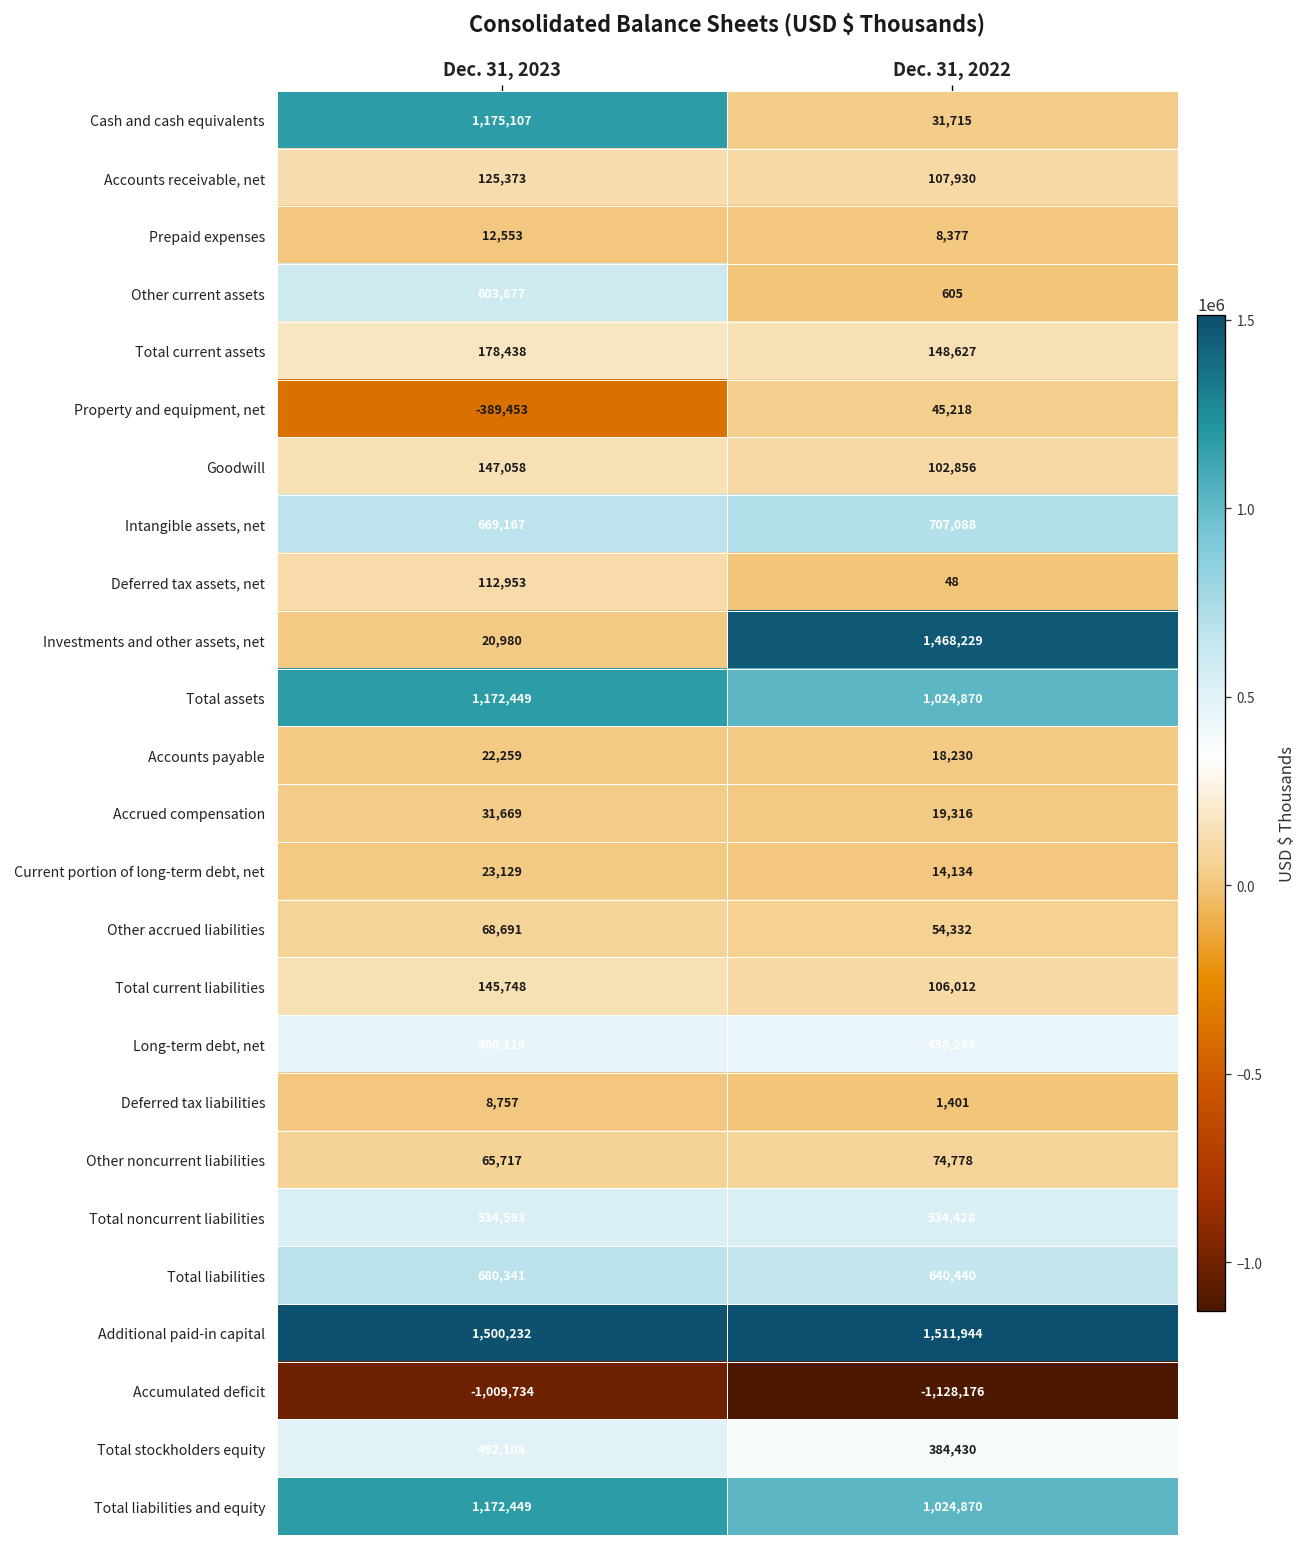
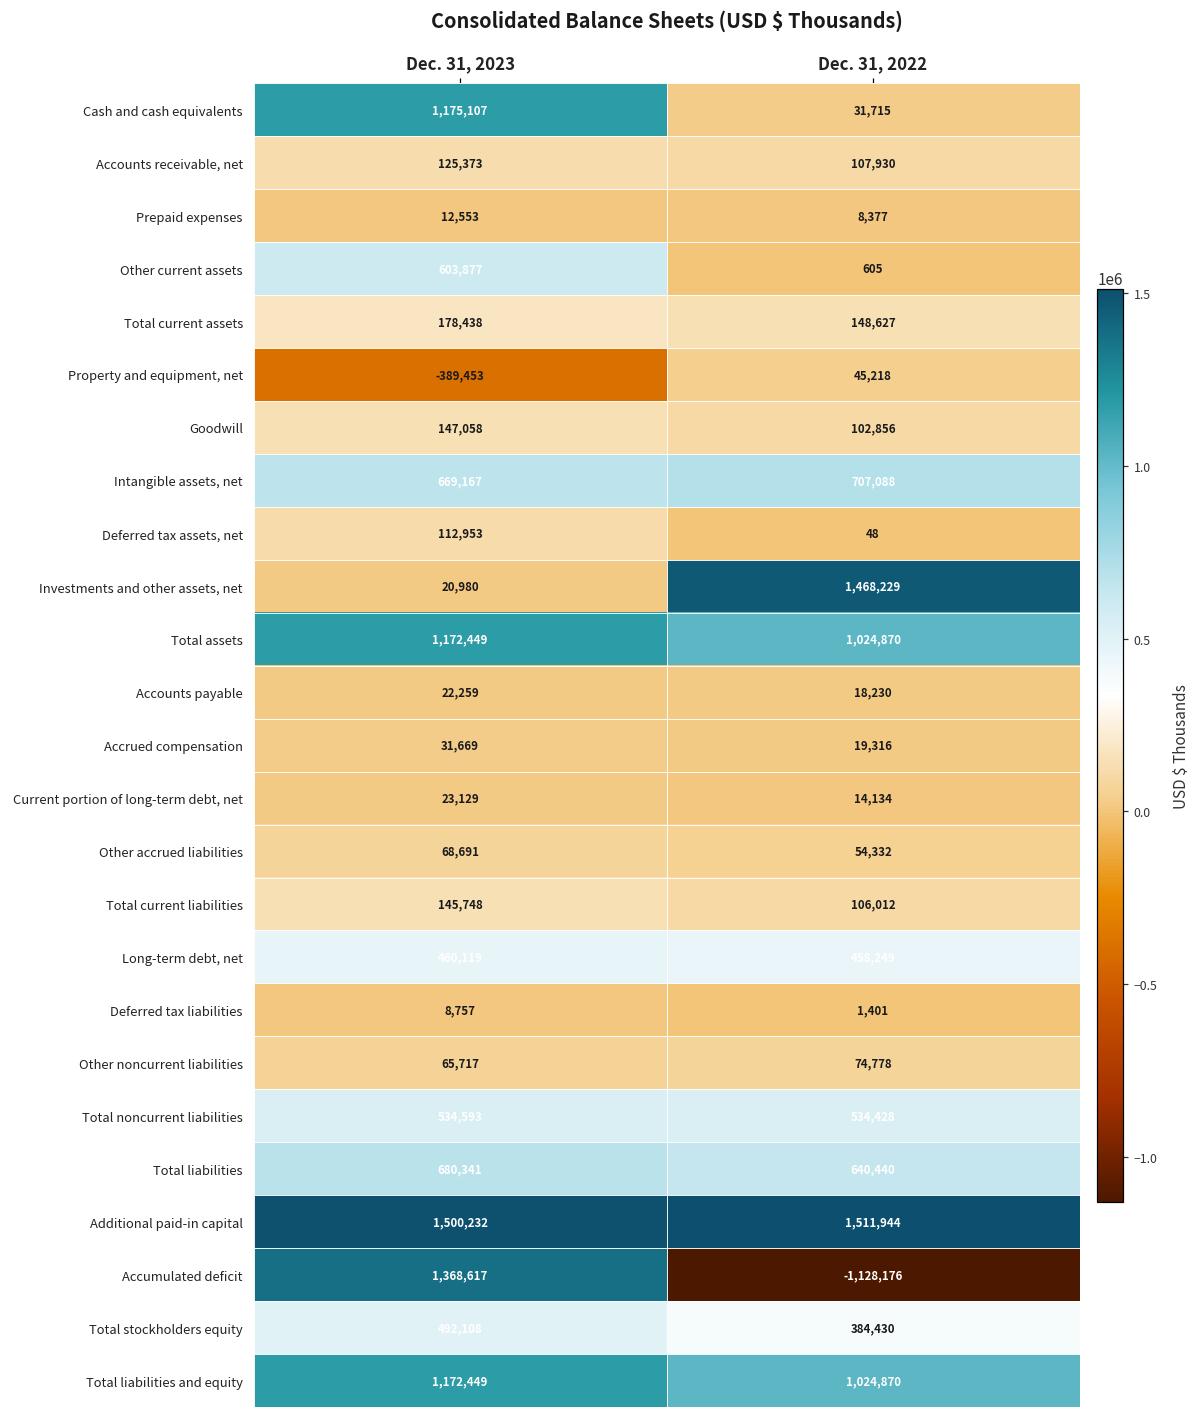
Accumulated deficit, Dec. 31, 2023: -1,009,734 -> 1,368,617
